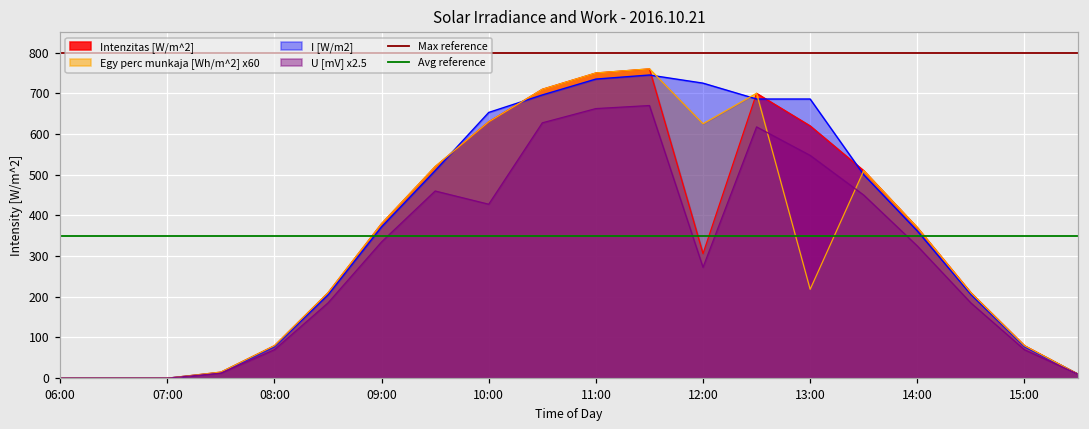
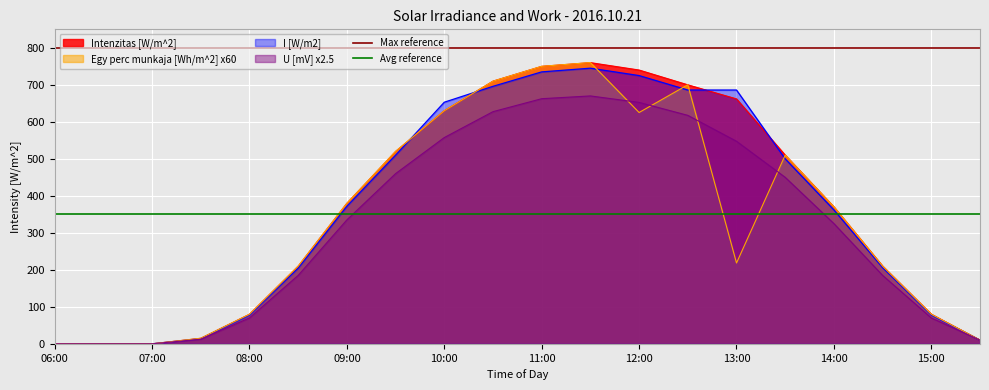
U [mV] x2.5, 10:00: 430 -> 560
Intenzitas [W/m^2], 12:00: 310 -> 740
U [mV] x2.5, 12:00: 270 -> 650
Intenzitas [W/m^2], 13:00: 620 -> 660
